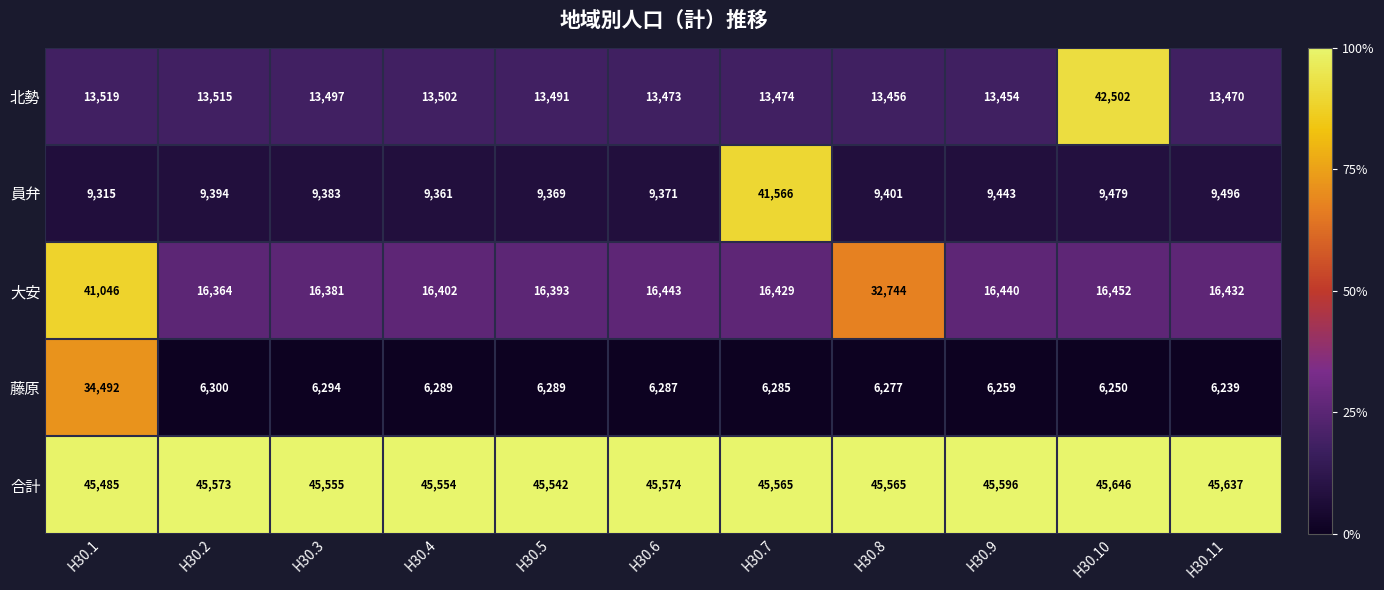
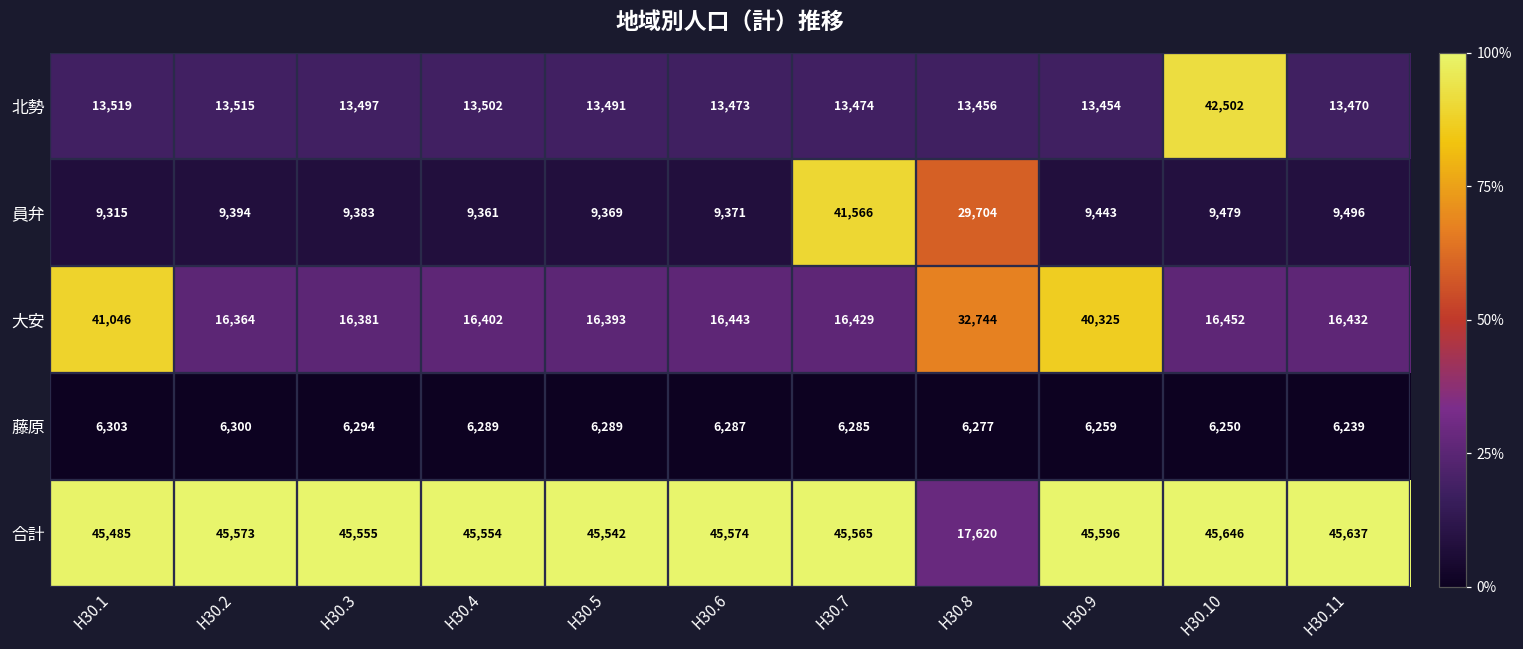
員弁, H30.8: 9,401 -> 29,704
大安, H30.9: 16,440 -> 40,325
藤原, H30.1: 34,492 -> 6,303
合計, H30.8: 45,565 -> 17,620
